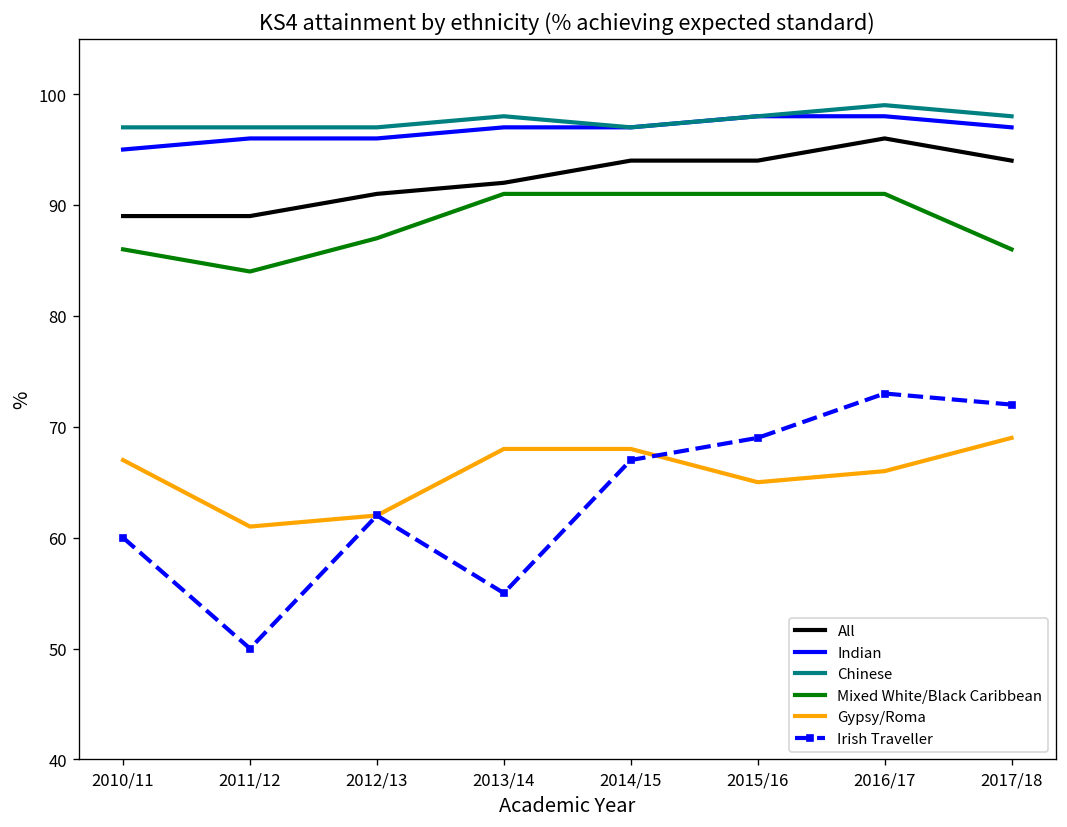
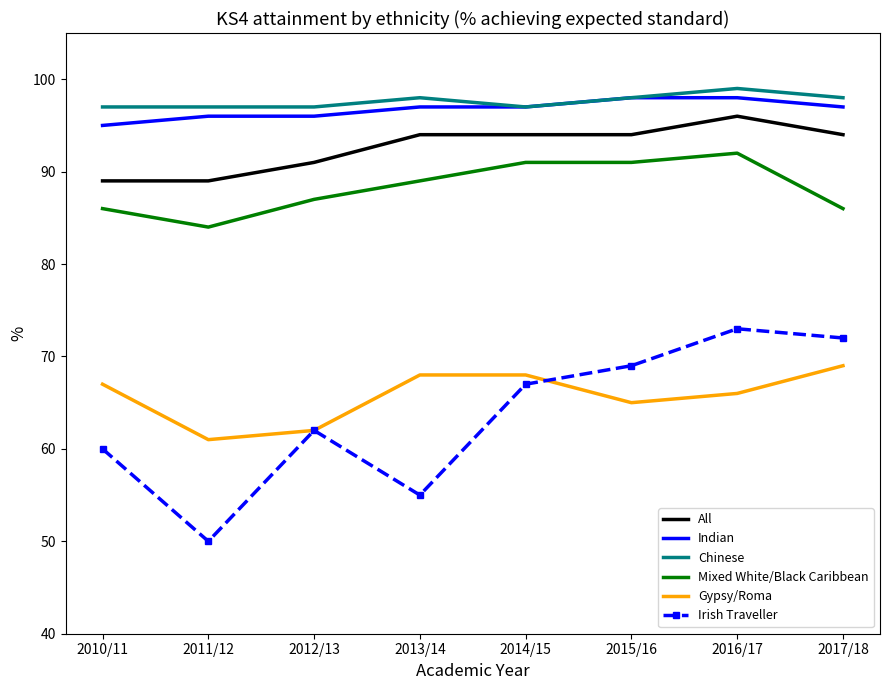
All, 2013/14: 92 -> 94
Mixed White/Black Caribbean, 2013/14: 91 -> 89
Mixed White/Black Caribbean, 2016/17: 91 -> 92
